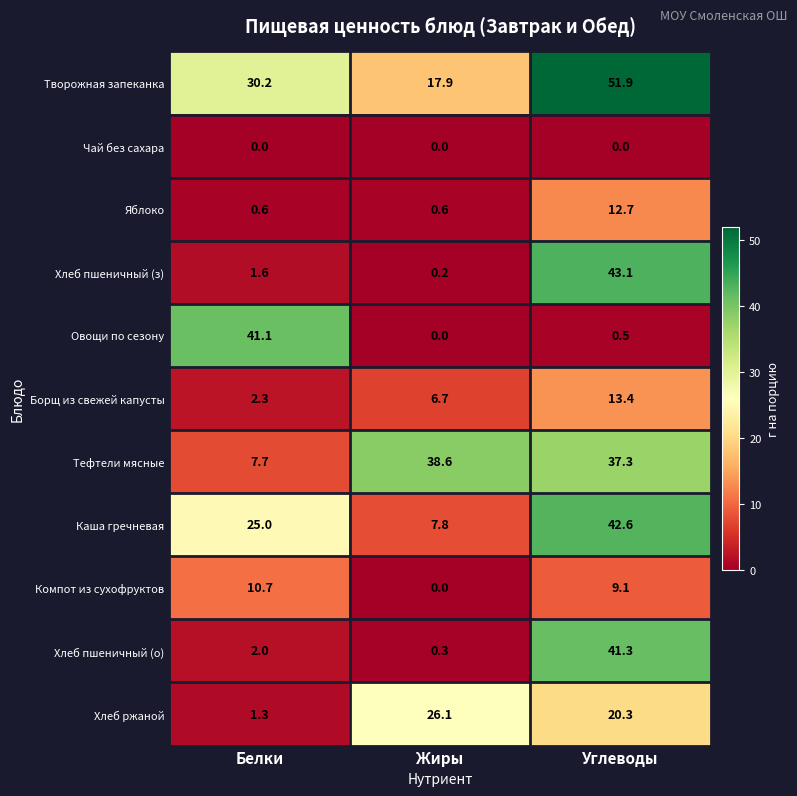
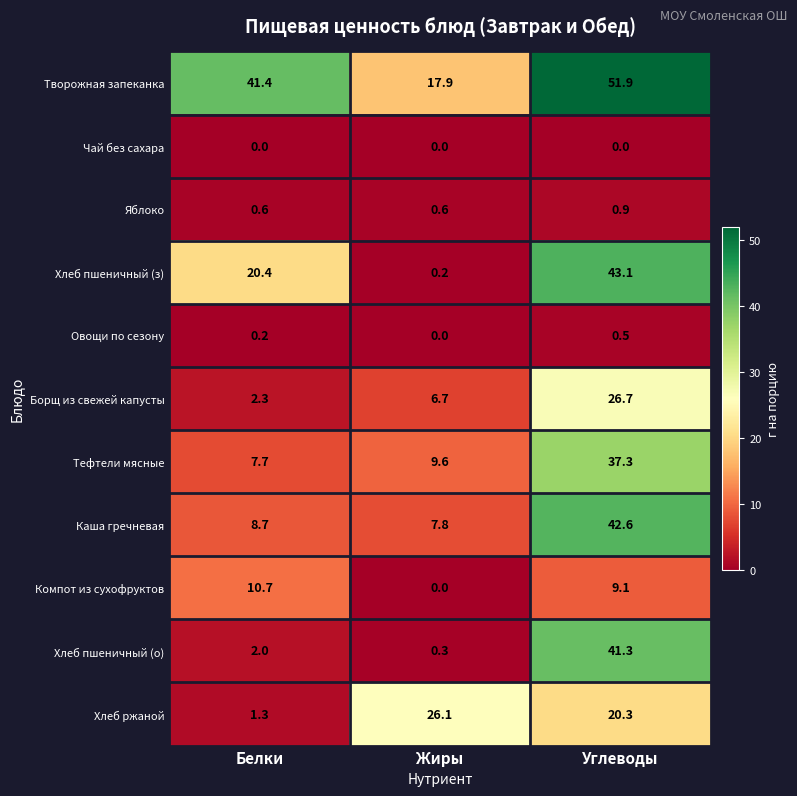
Творожная запеканка, Белки: 30.2 -> 41.4
Яблоко, Углеводы: 12.7 -> 0.9
Хлеб пшеничный (з), Белки: 1.6 -> 20.4
Овощи по сезону, Белки: 41.1 -> 0.2
Борщ из свежей капусты, Углеводы: 13.4 -> 26.7
Тефтели мясные, Жиры: 38.6 -> 9.6
Каша гречневая, Белки: 25.0 -> 8.7
